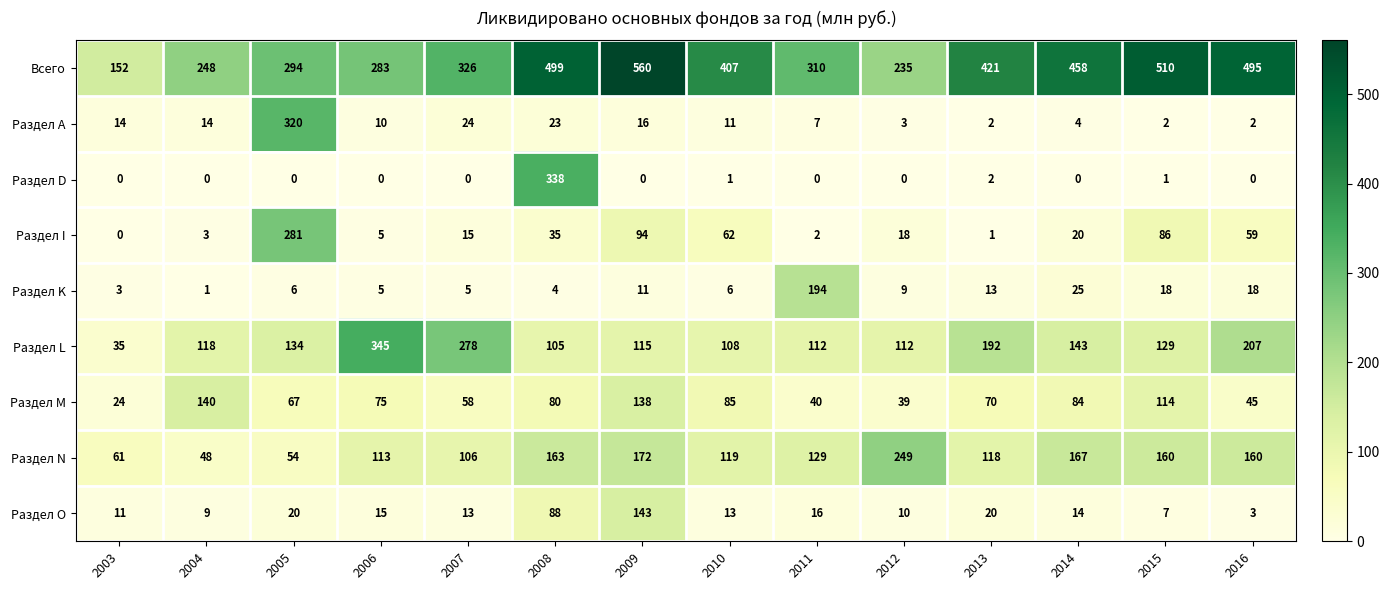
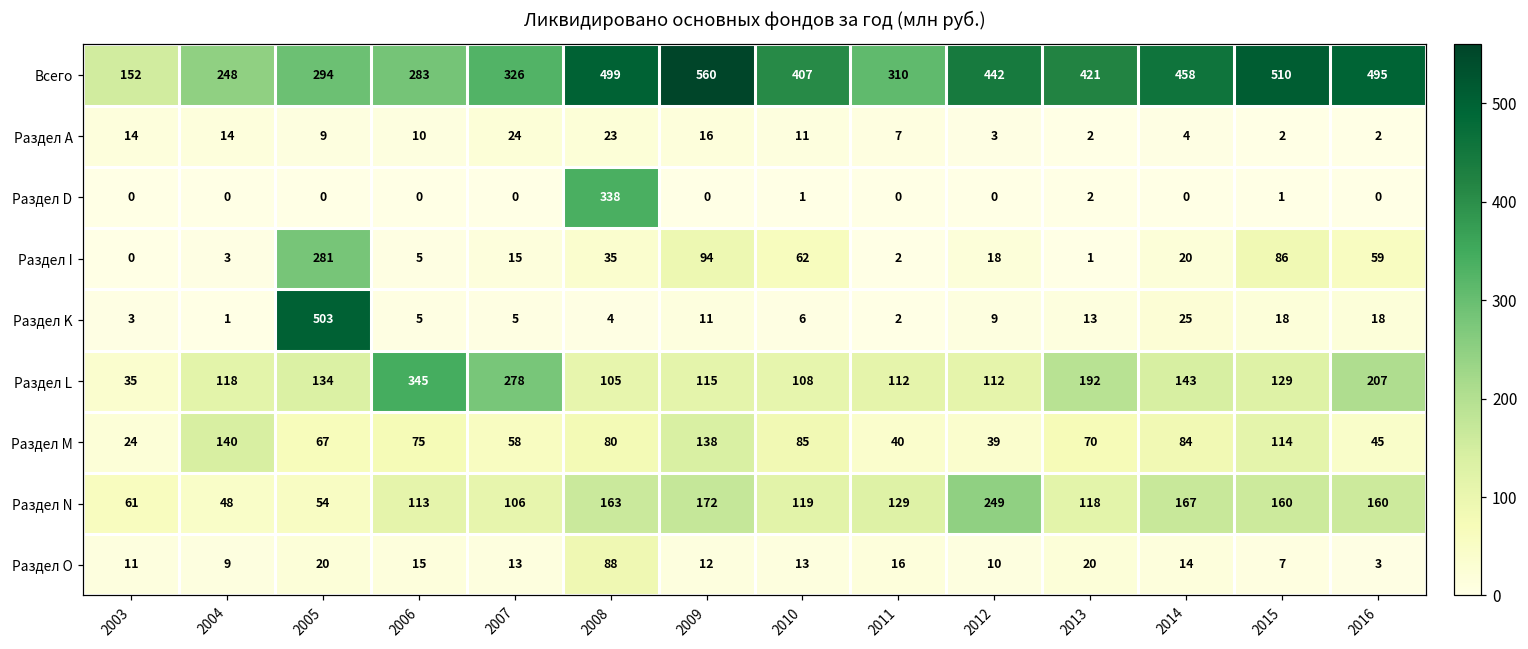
Всего, 2012: 235 -> 442
Раздел А, 2005: 320 -> 9
Раздел K, 2005: 6 -> 503
Раздел K, 2011: 194 -> 2
Раздел O, 2009: 143 -> 12
